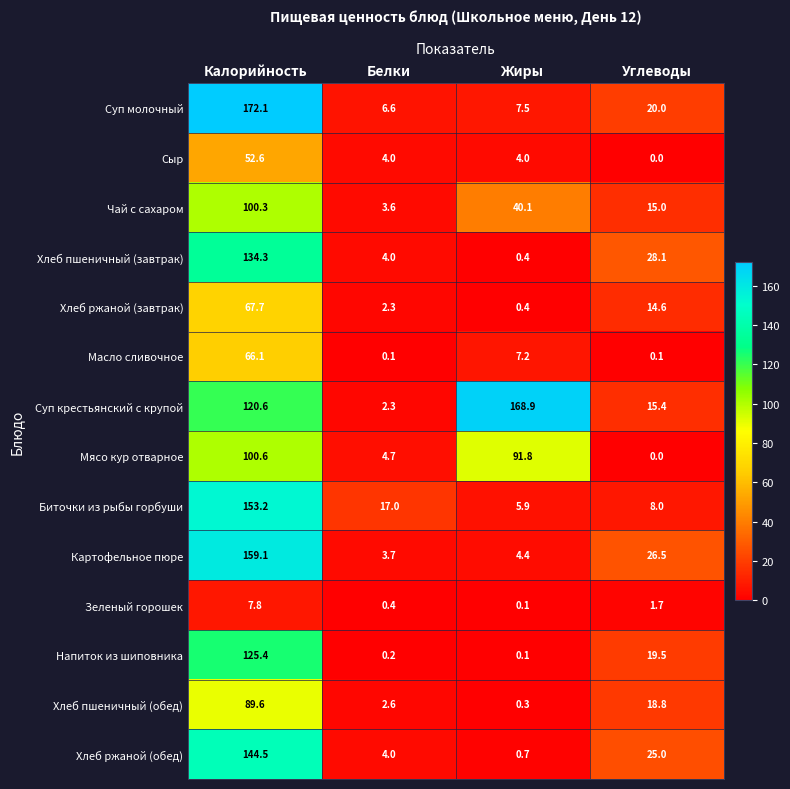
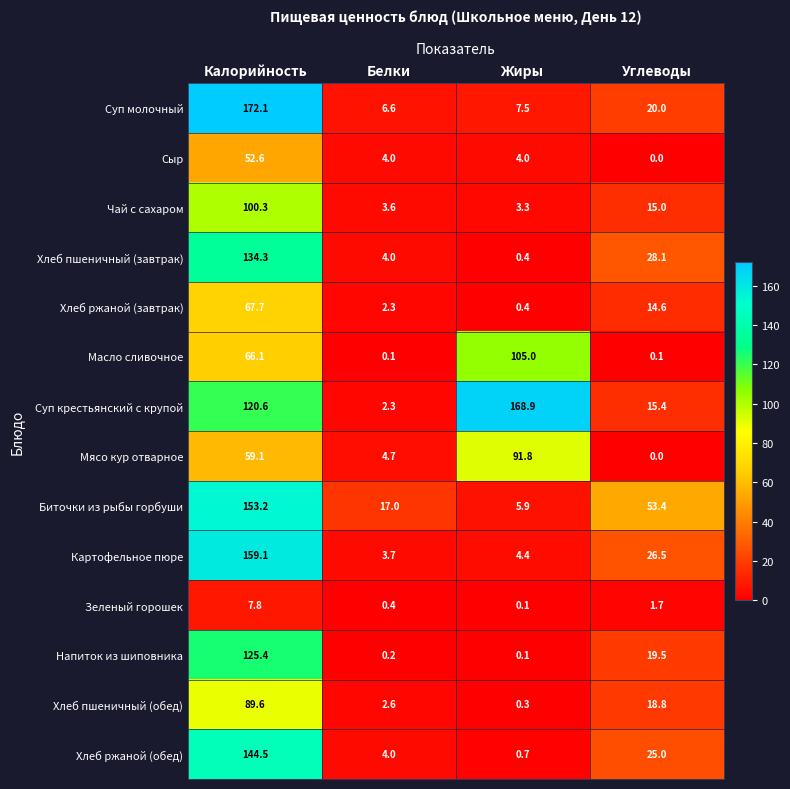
Чай с сахаром, Жиры: 40.1 -> 3.3
Масло сливочное, Жиры: 7.2 -> 105.0
Мясо кур отварное, Калорийность: 100.6 -> 59.1
Биточки из рыбы горбуши, Углеводы: 8.0 -> 53.4
